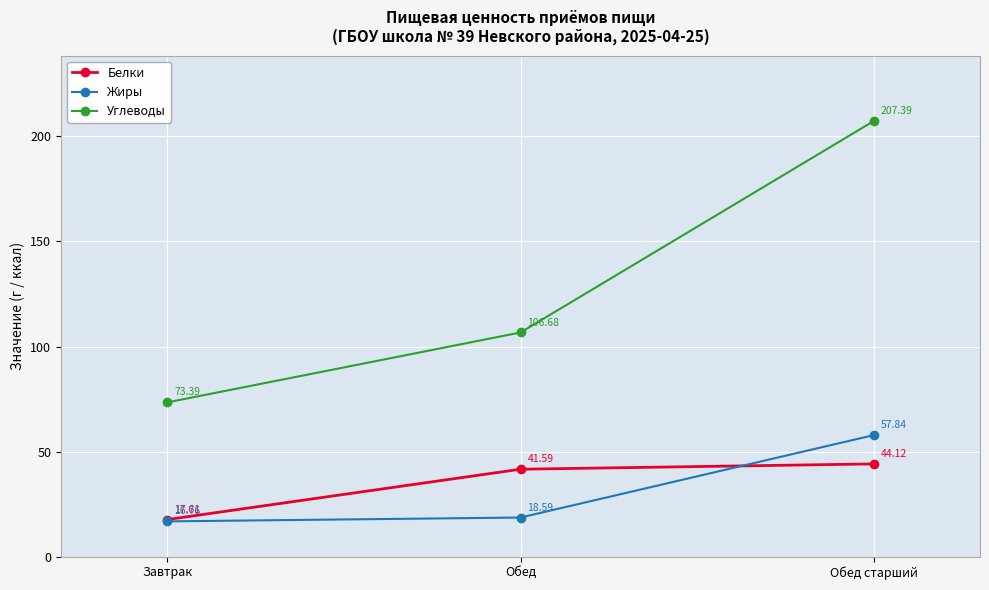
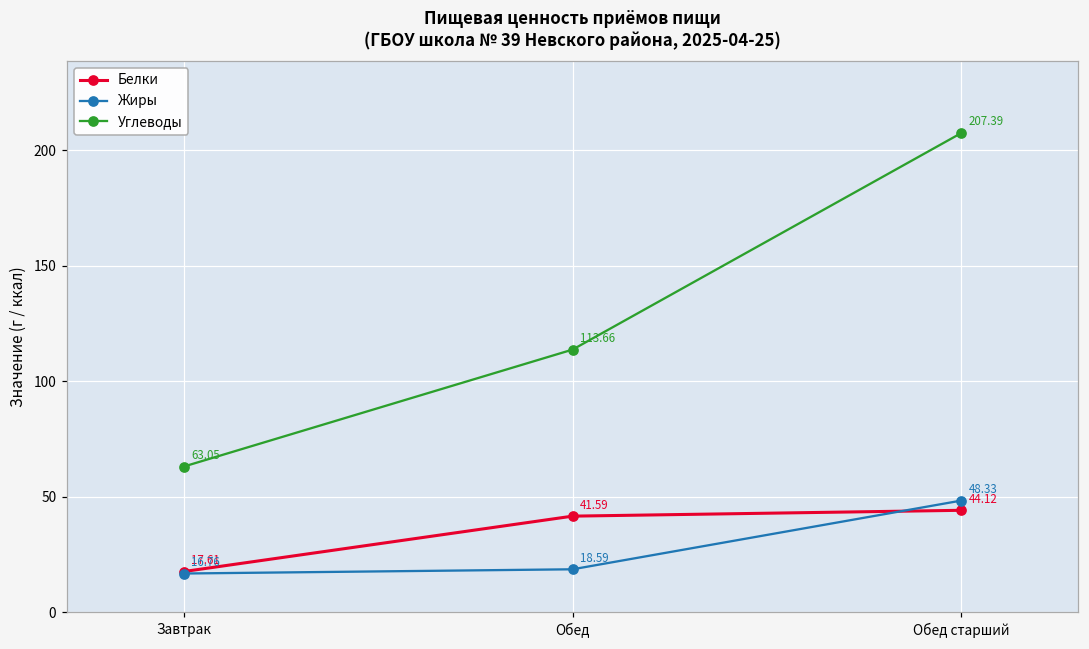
Углеводы, Завтрак: 73.39 -> 63.05
Углеводы, Обед: 106.68 -> 113.66
Жиры, Обед старший: 57.84 -> 48.33
